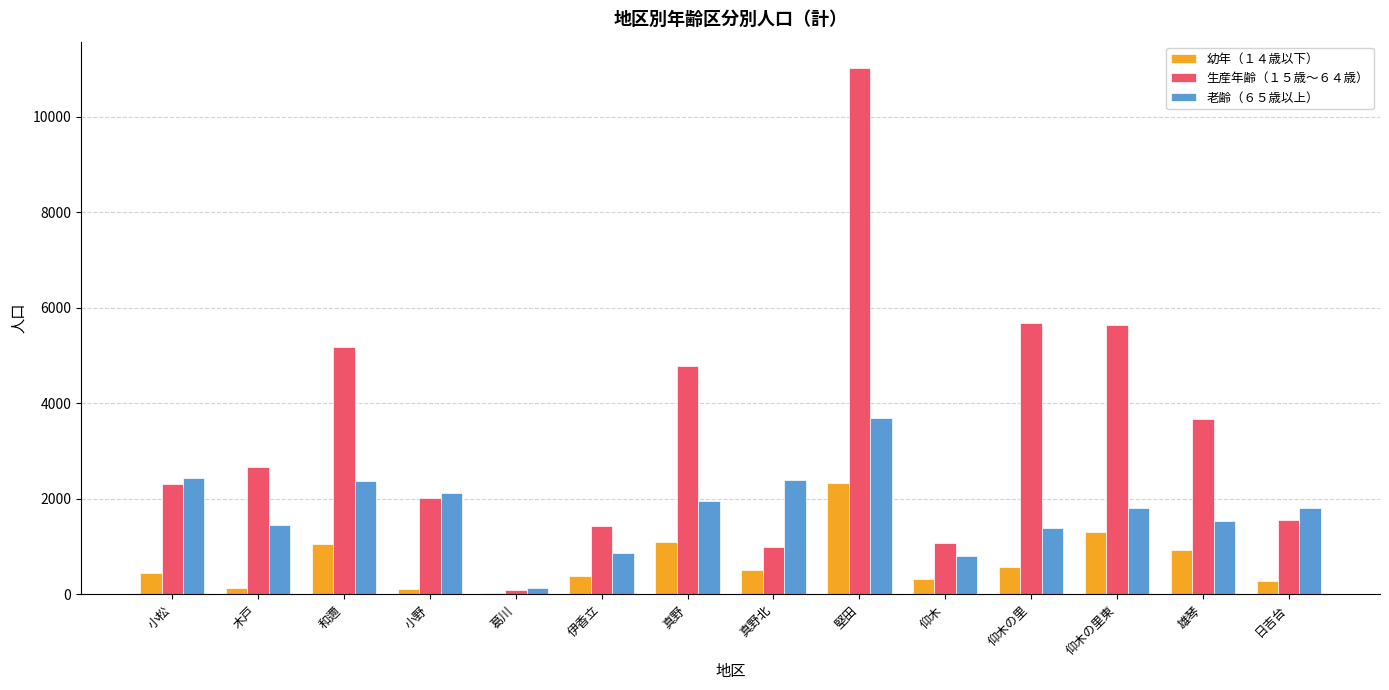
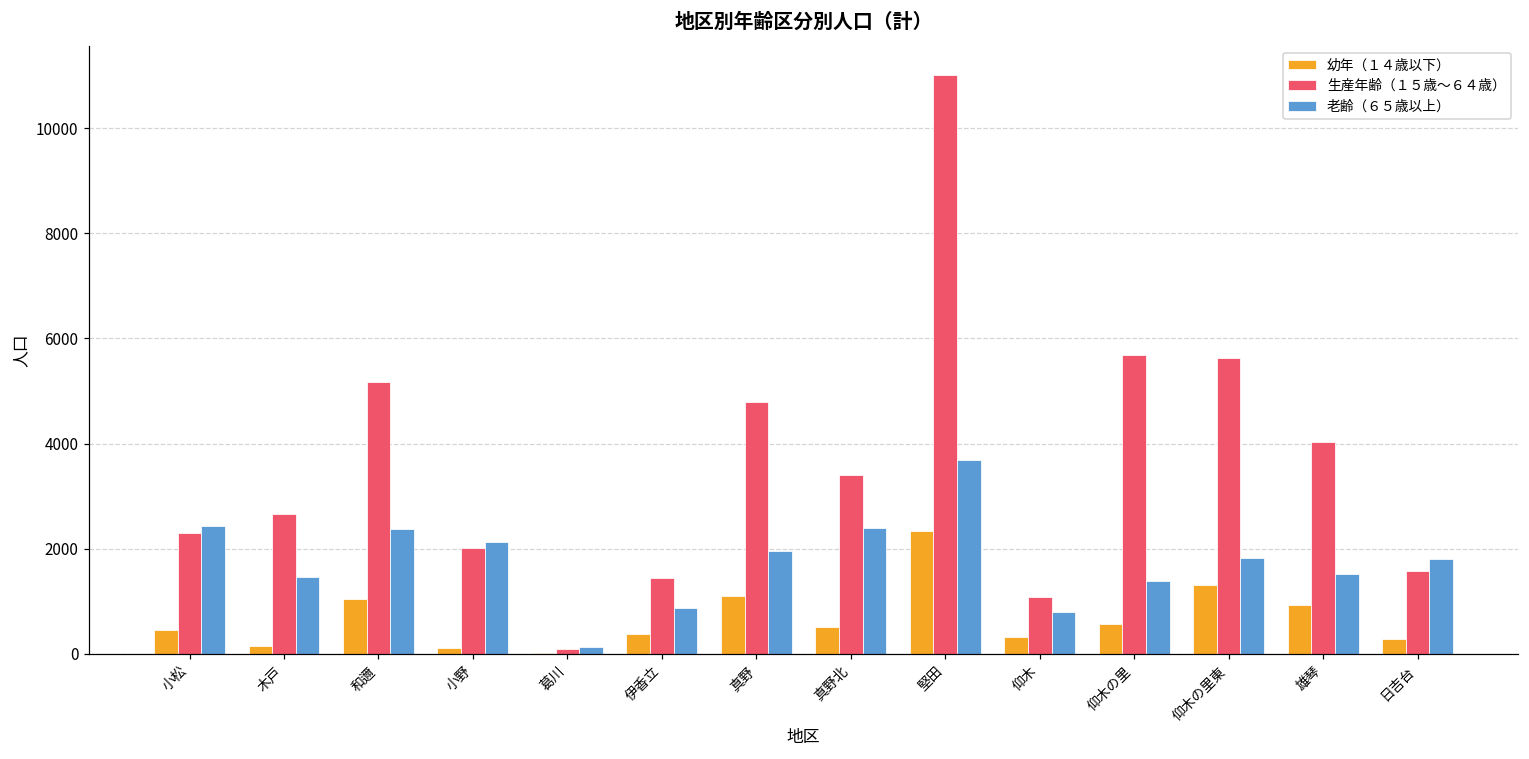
生産年齢（１５歳～６４歳）, 真野北: 1000 -> 3400
生産年齢（１５歳～６４歳）, 雄琴: 3700 -> 4000
